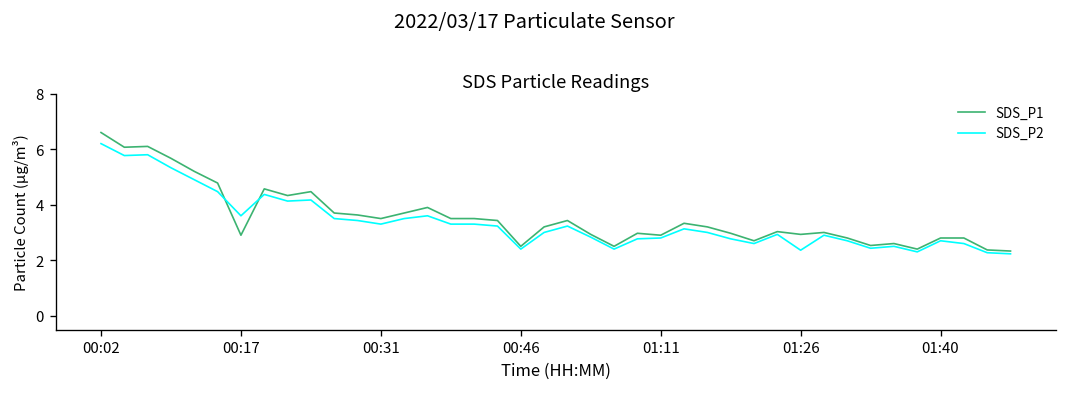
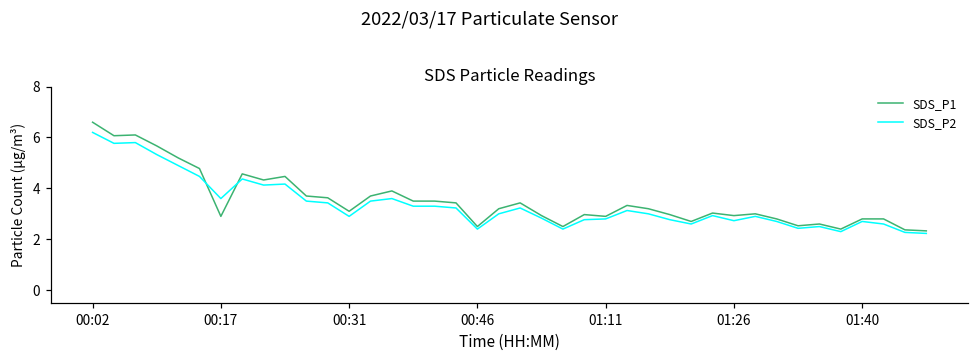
SDS_P1, 00:31: 3.5 -> 3.1
SDS_P2, 00:31: 3.3 -> 2.9
SDS_P2, 01:26: 2.4 -> 2.7
